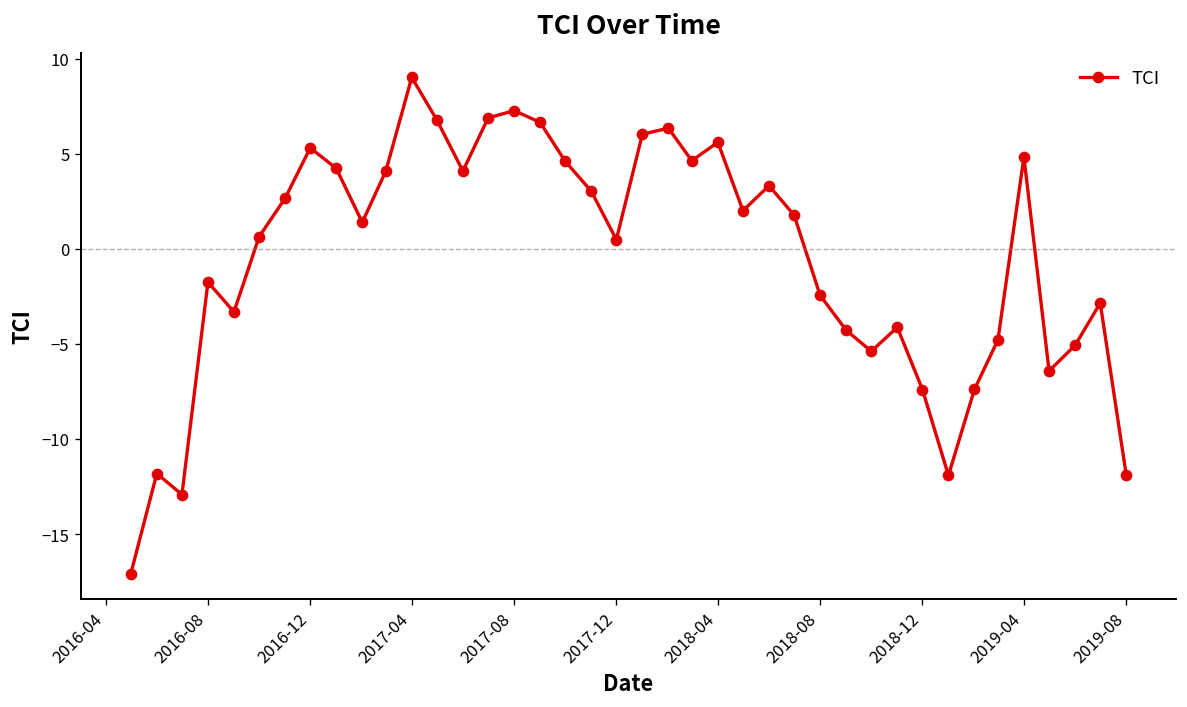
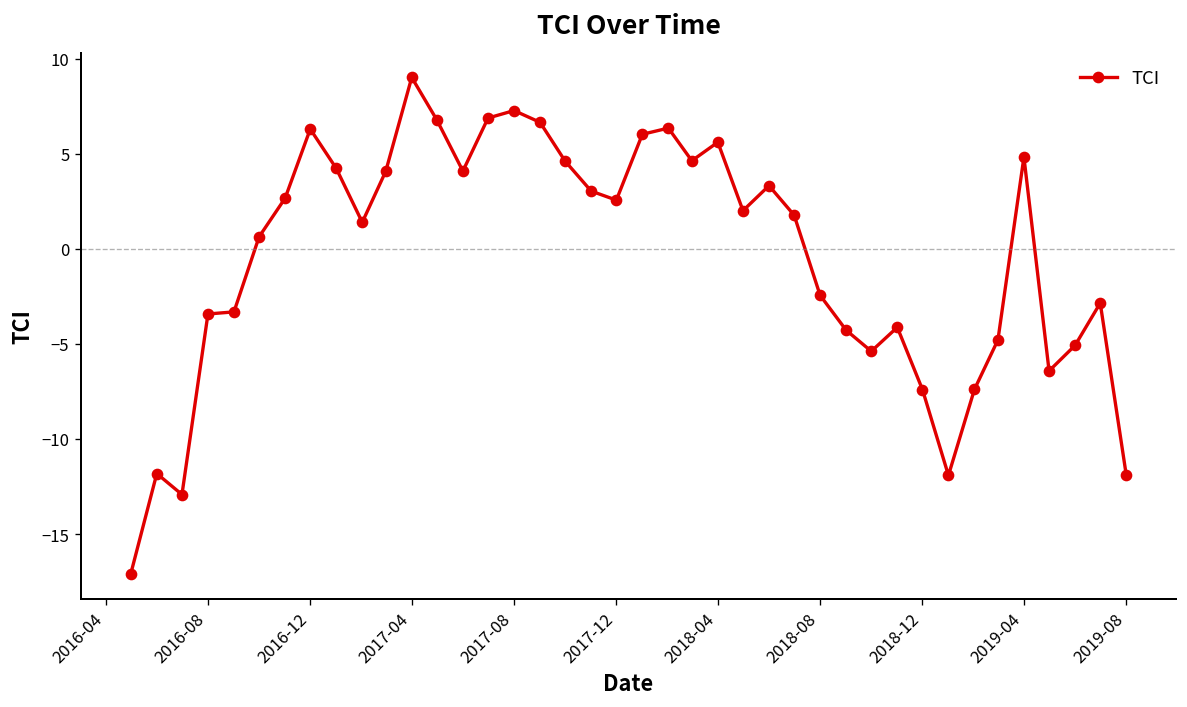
2016-08: -1.8 -> -3.4
2016-12: 5.3 -> 6.3
2017-12: 0.5 -> 2.6
